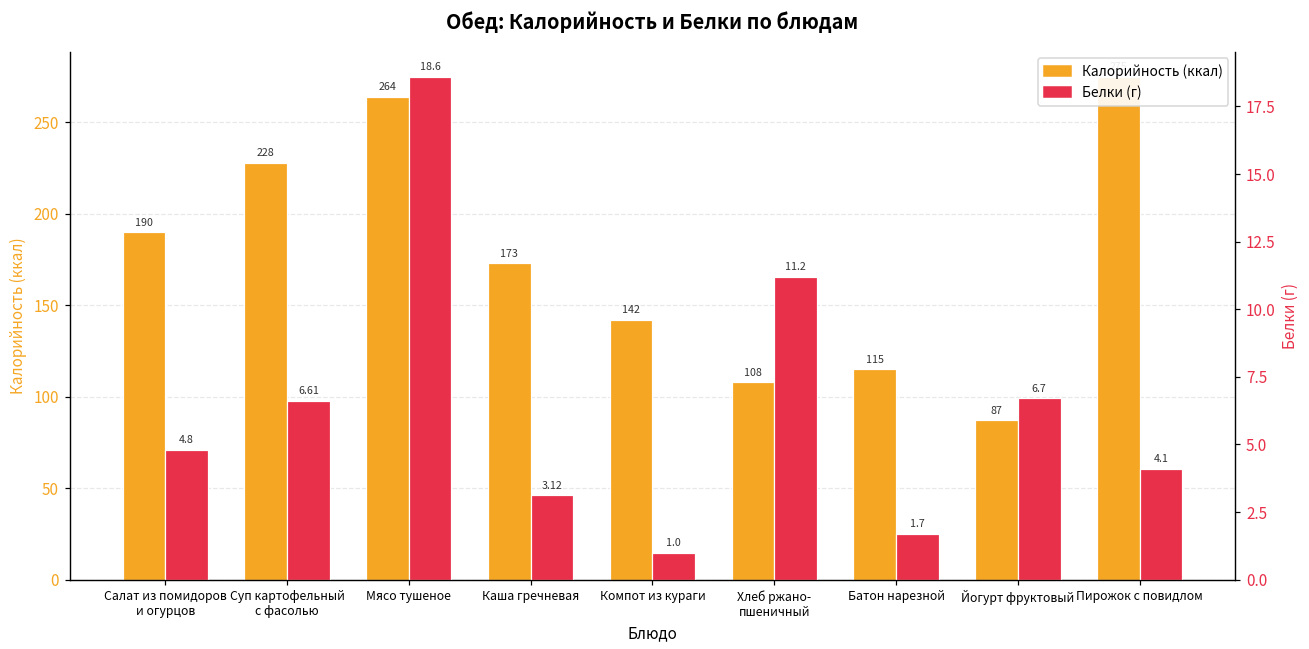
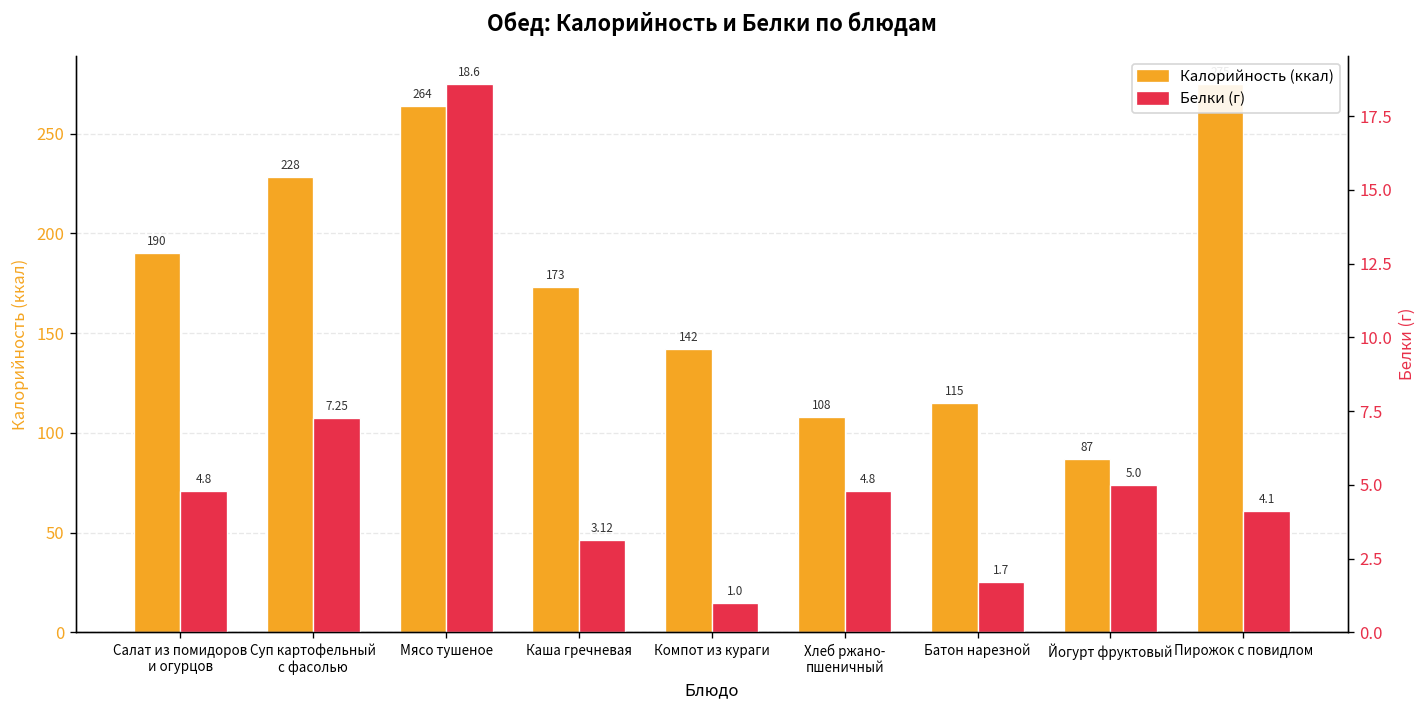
Белки (г), Суп картофельный с фасолью: 6.61 -> 7.25
Белки (г), Хлеб ржано- пшеничный: 11.2 -> 4.8
Белки (г), Йогурт фруктовый: 6.7 -> 5.0
